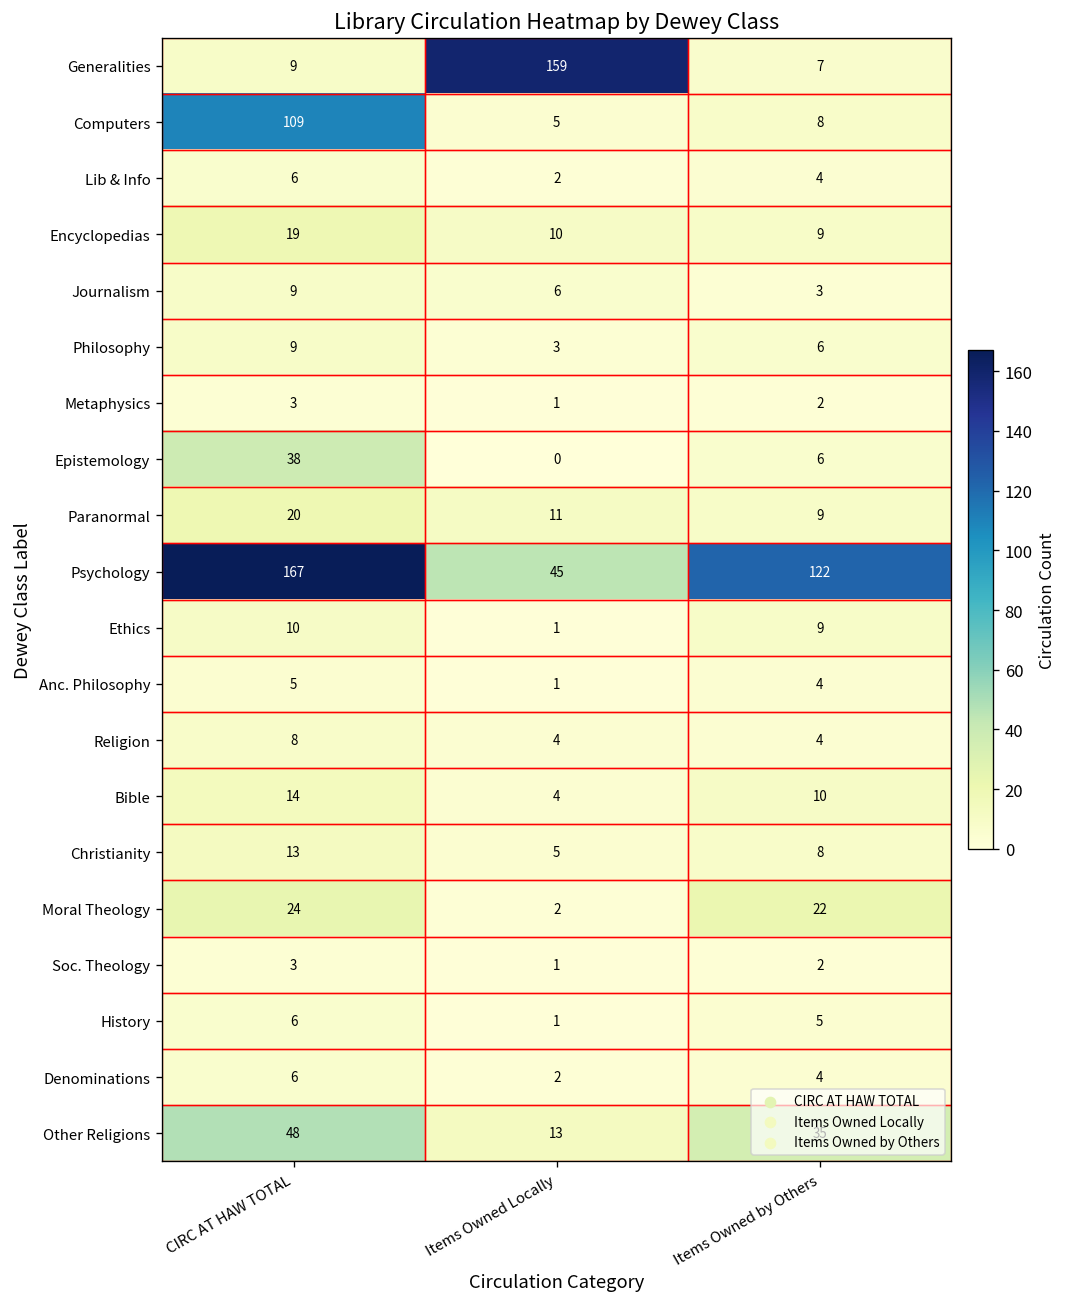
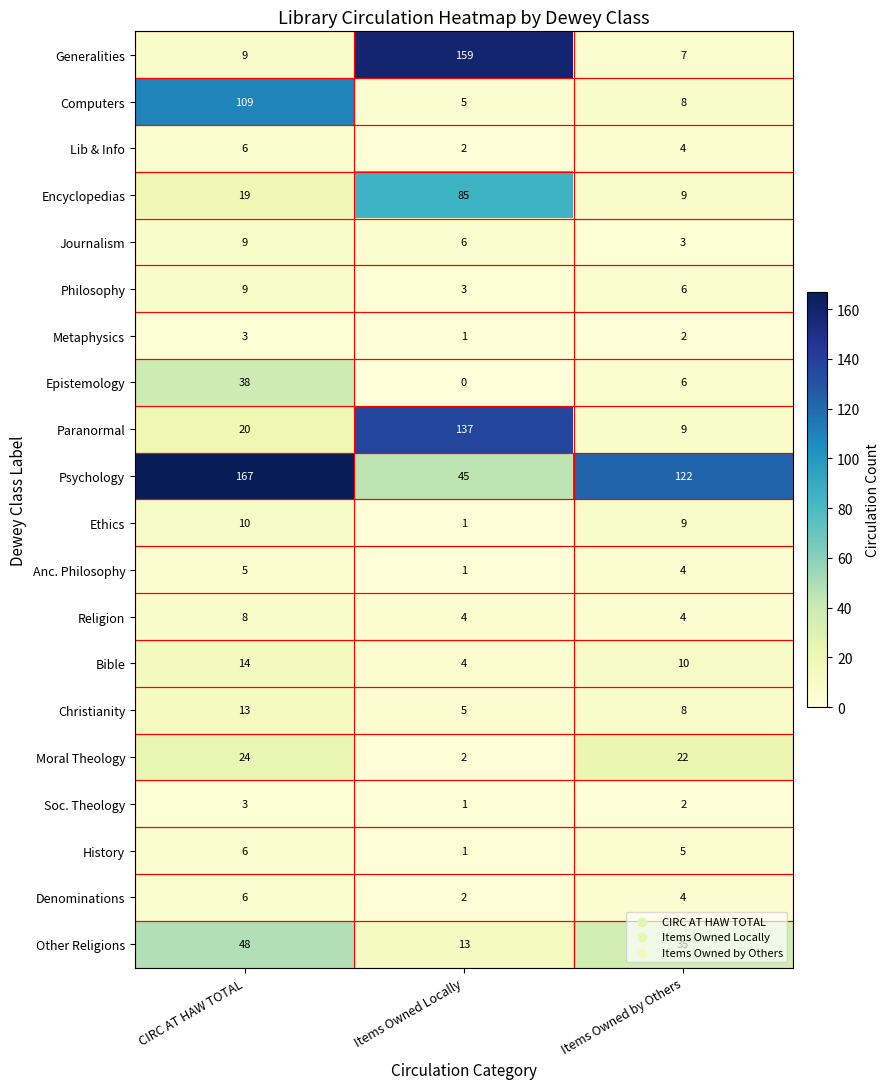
Encyclopedias, Items Owned Locally: 10 -> 85
Paranormal, Items Owned Locally: 11 -> 137
